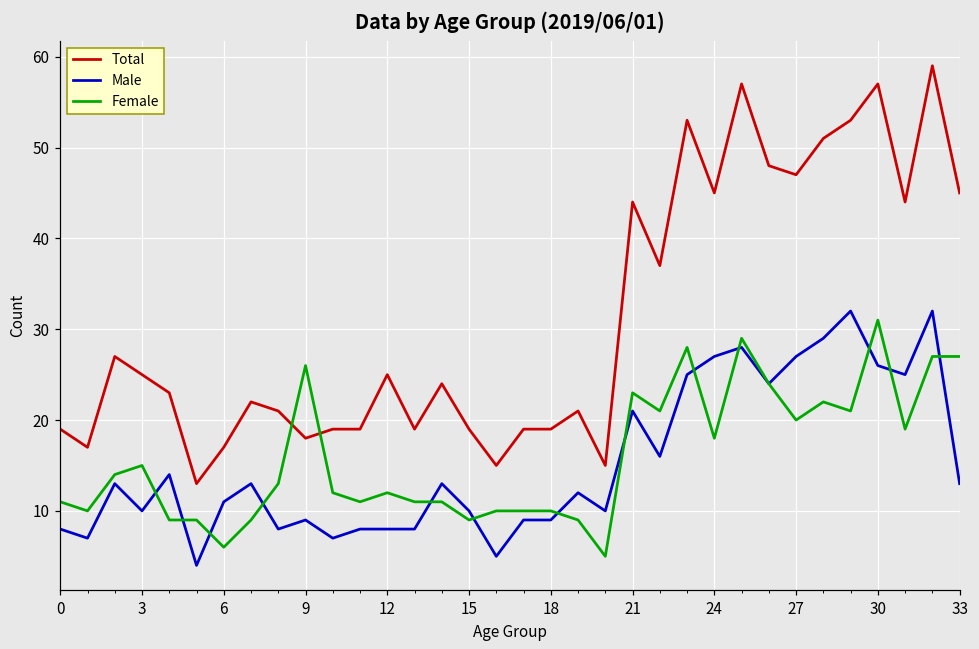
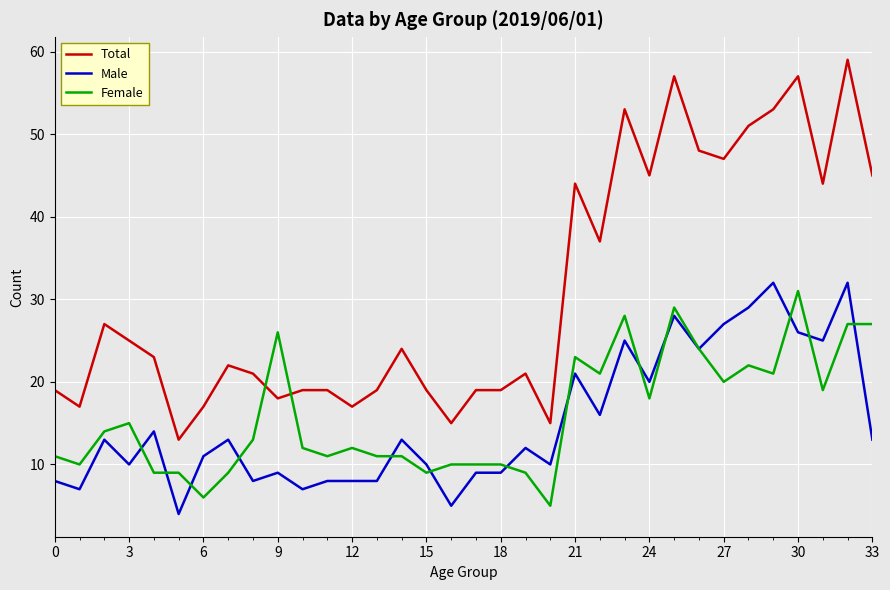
Total, 12: 25 -> 17
Male, 24: 27 -> 20
